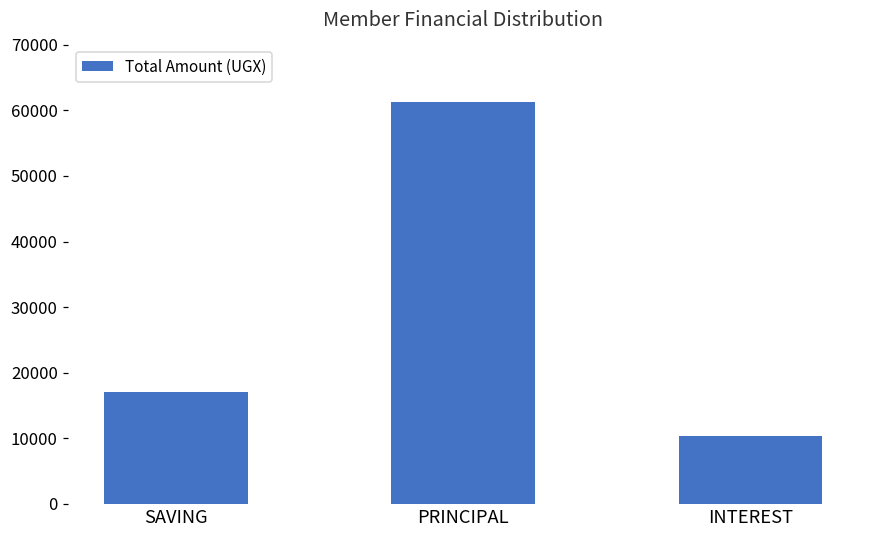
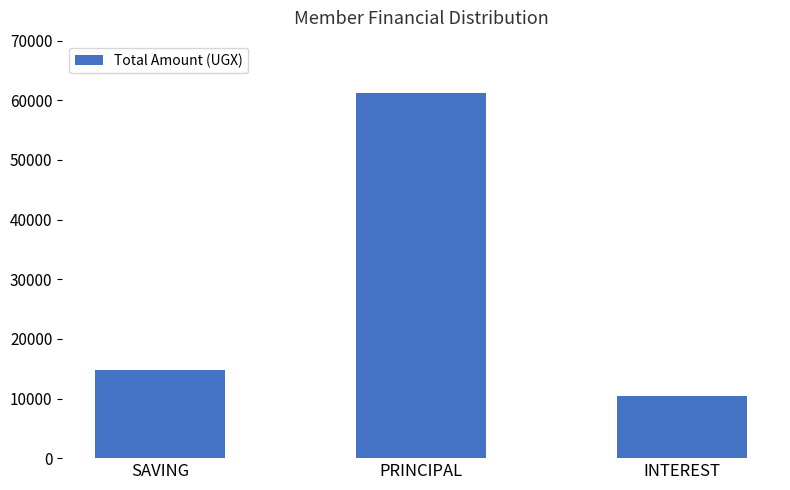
SAVING: 17000 -> 15000
